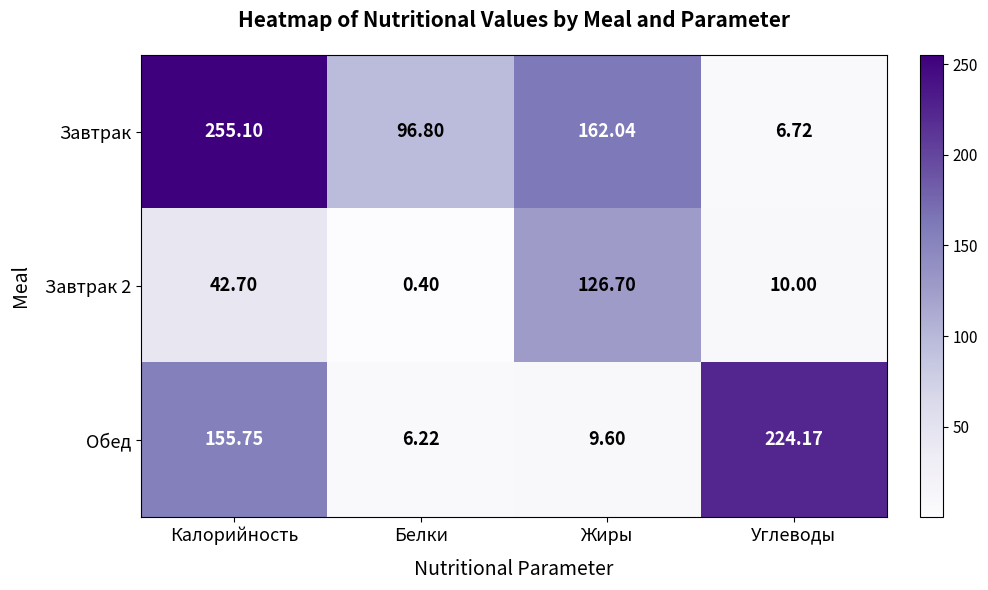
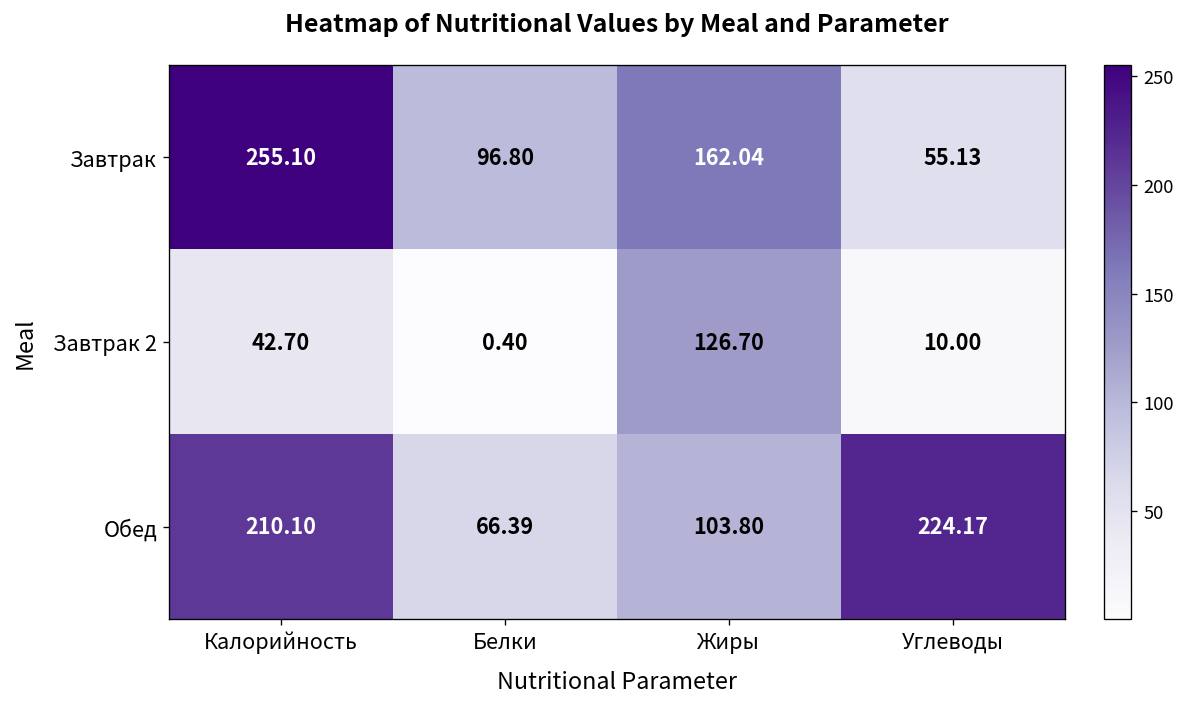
Завтрак, Углеводы: 6.72 -> 55.13
Обед, Калорийность: 155.75 -> 210.10
Обед, Белки: 6.22 -> 66.39
Обед, Жиры: 9.60 -> 103.80
